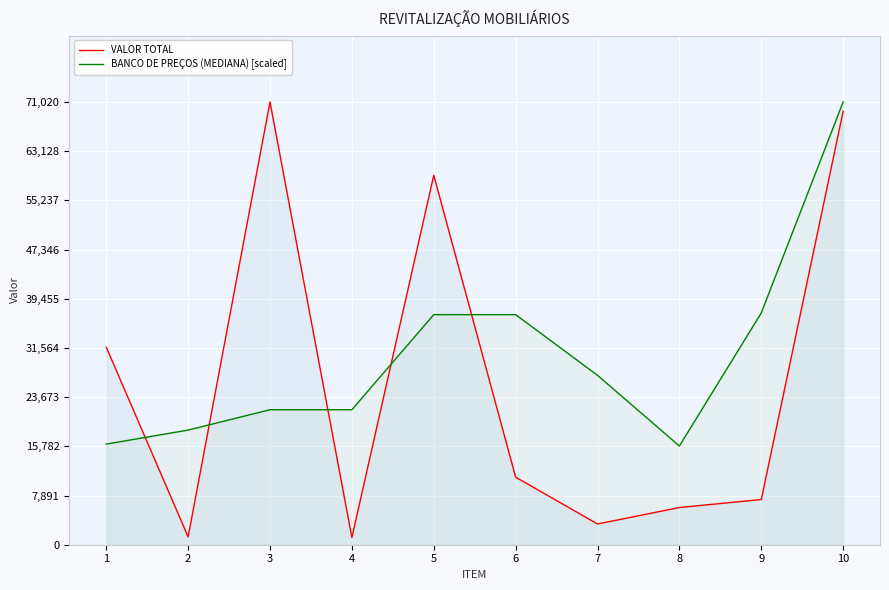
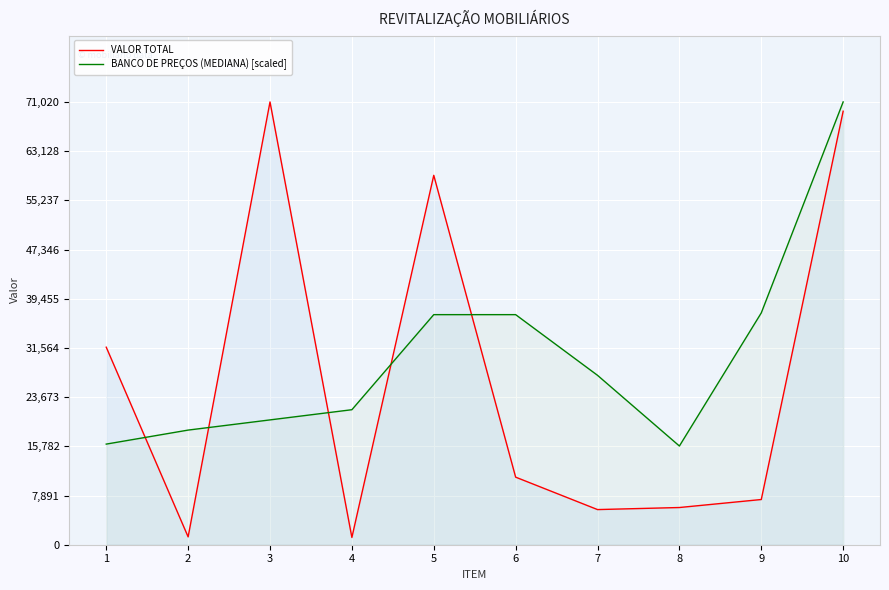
BANCO DE PREÇOS (MEDIANA) [scaled], 3: 22,000 -> 20,000
VALOR TOTAL, 7: 3,000 -> 6,000
